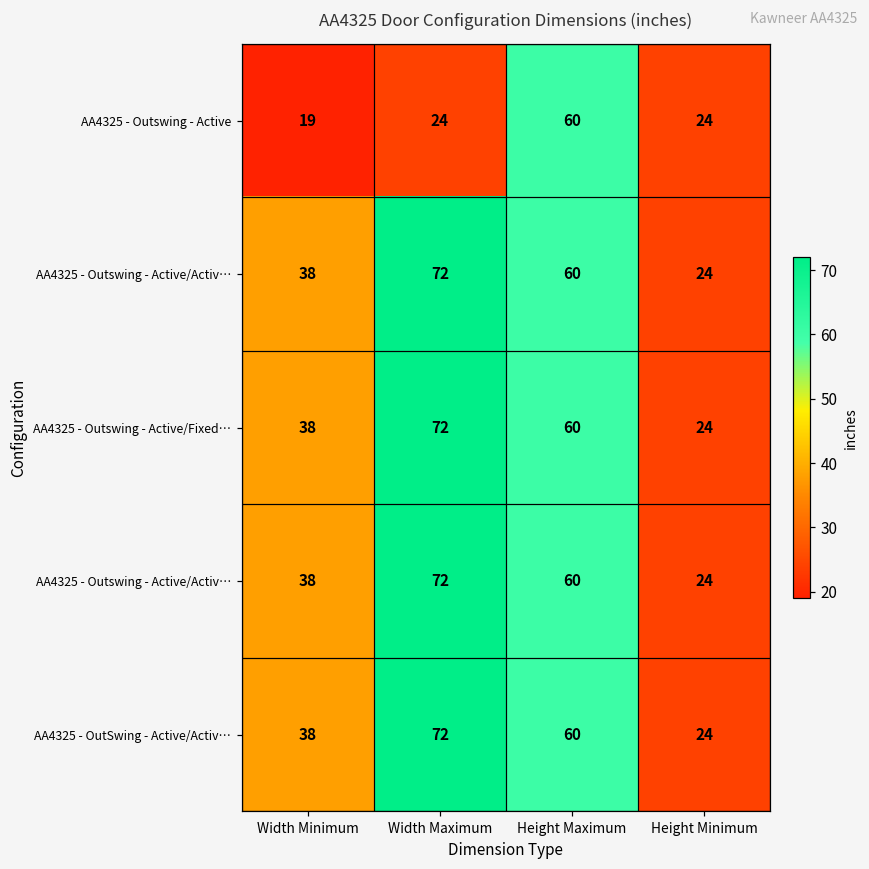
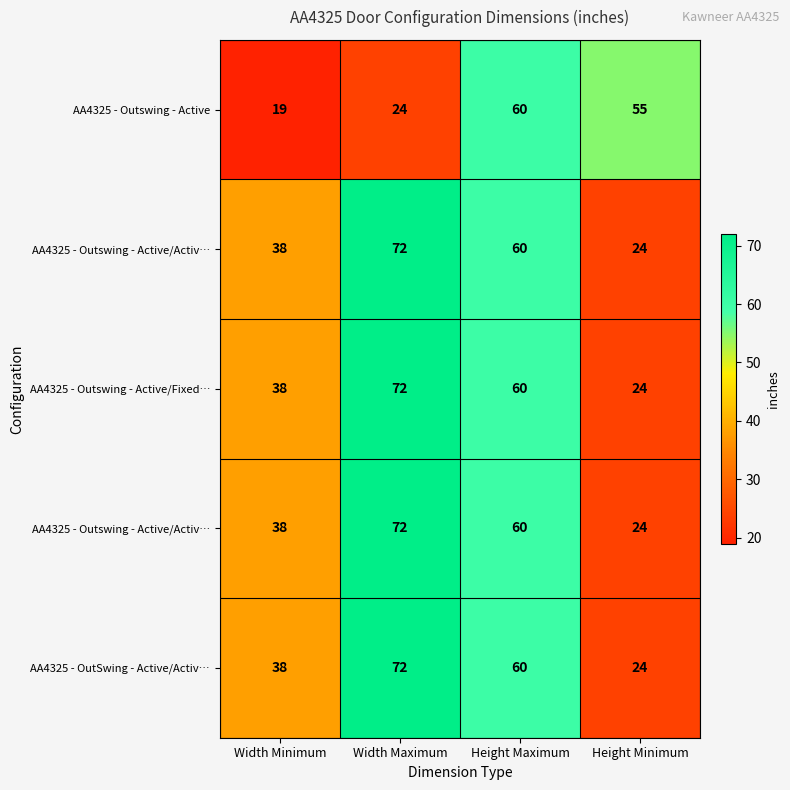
AA4325 - Outswing - Active, Height Minimum: 24 -> 55
